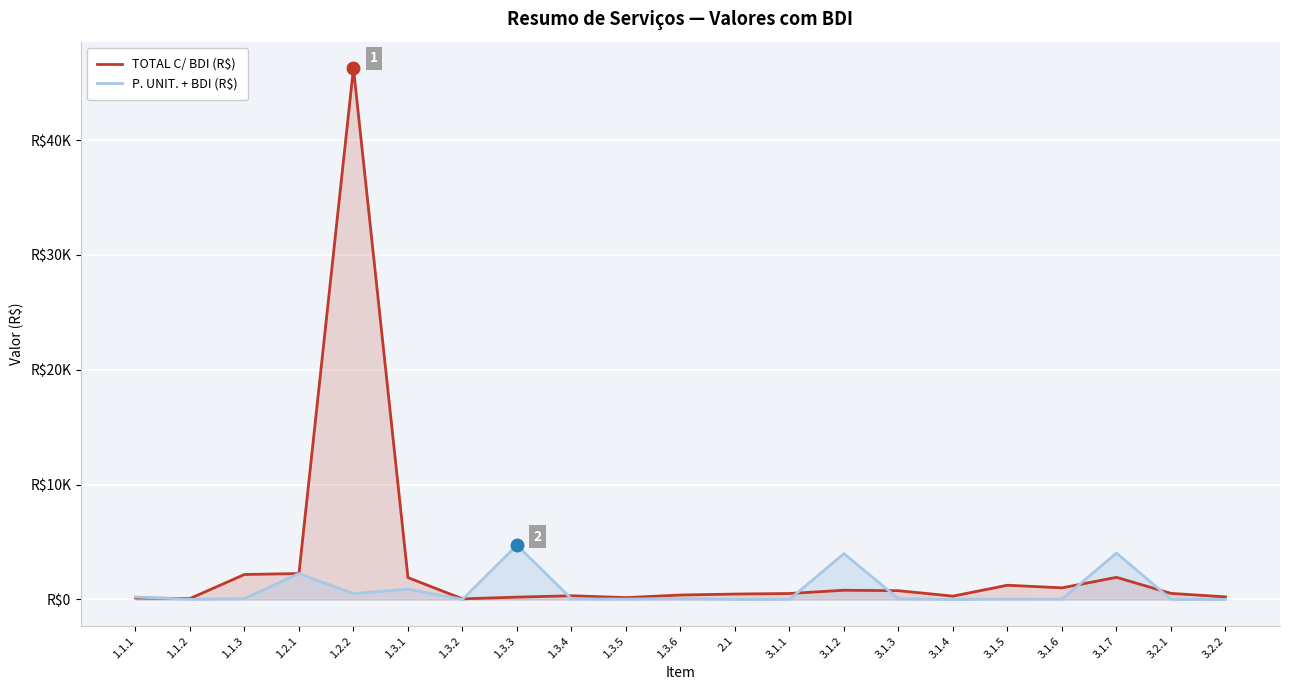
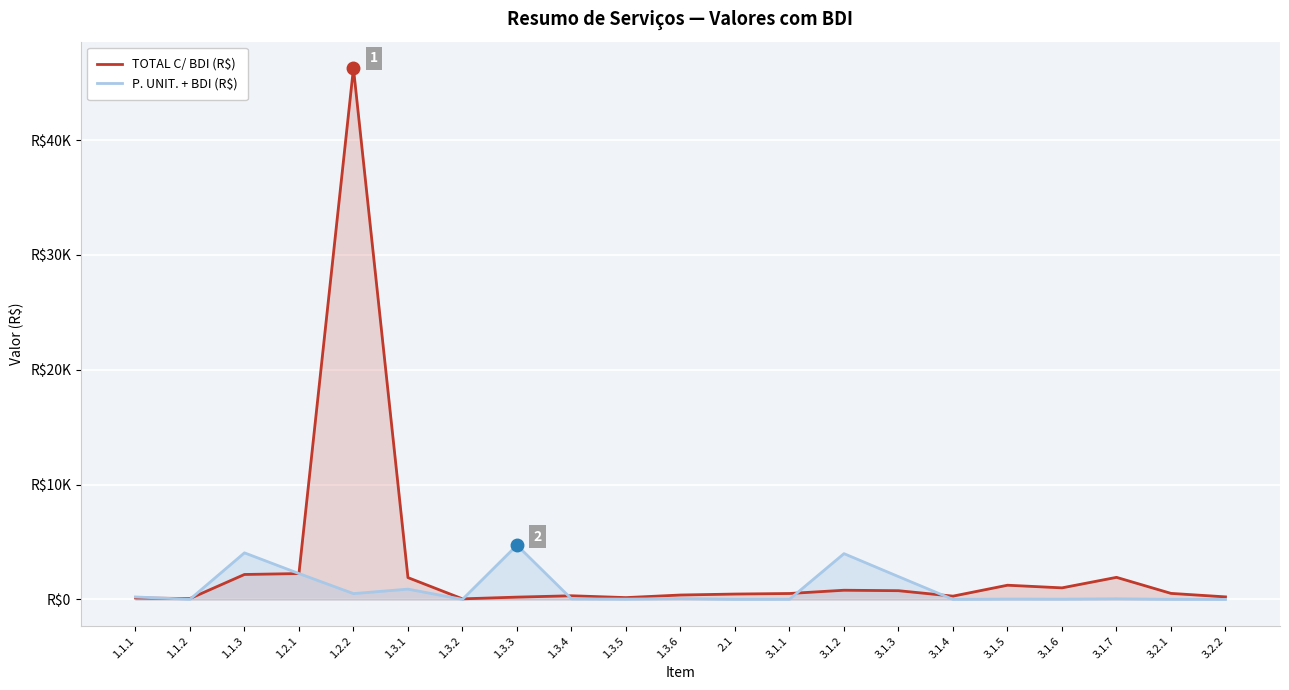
P. UNIT. + BDI (R$), 1.1.3: R$100 -> R$4100
P. UNIT. + BDI (R$), 3.1.3: R$100 -> R$2000
P. UNIT. + BDI (R$), 3.1.7: R$4000 -> R$100
